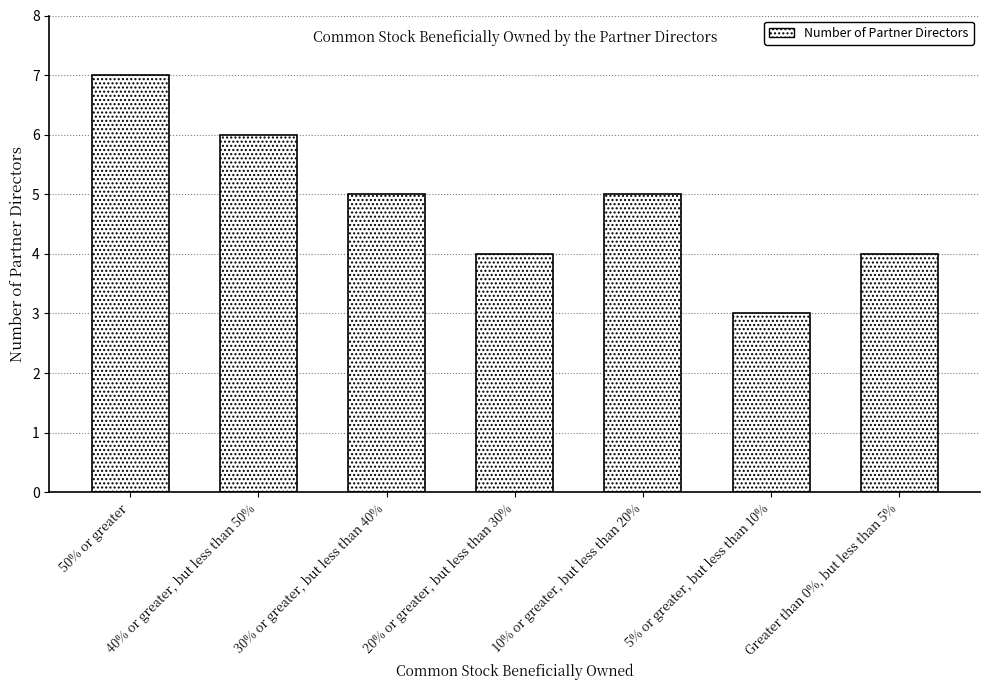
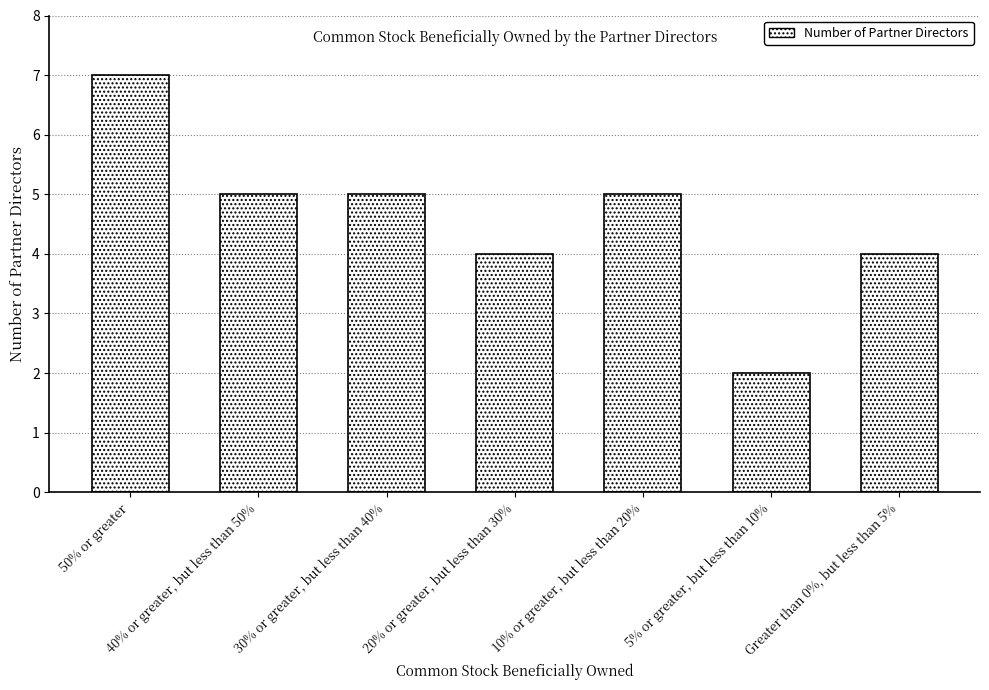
40% or greater, but less than 50%: 6 -> 5
5% or greater, but less than 10%: 3 -> 2
